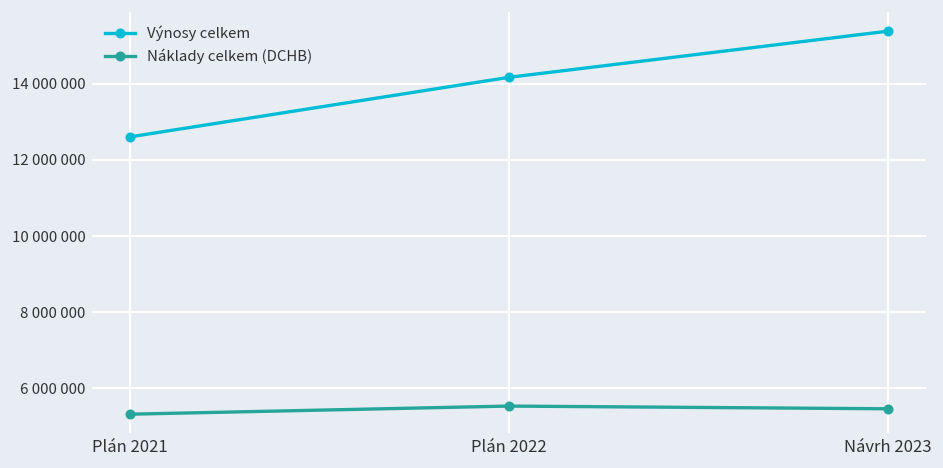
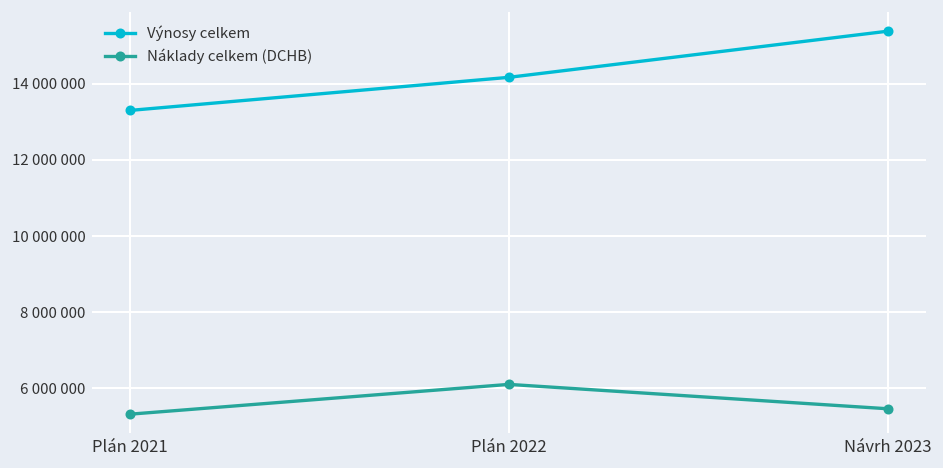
Výnosy celkem, Plán 2021: 12600000 -> 13300000
Náklady celkem (DCHB), Plán 2022: 5500000 -> 6100000
